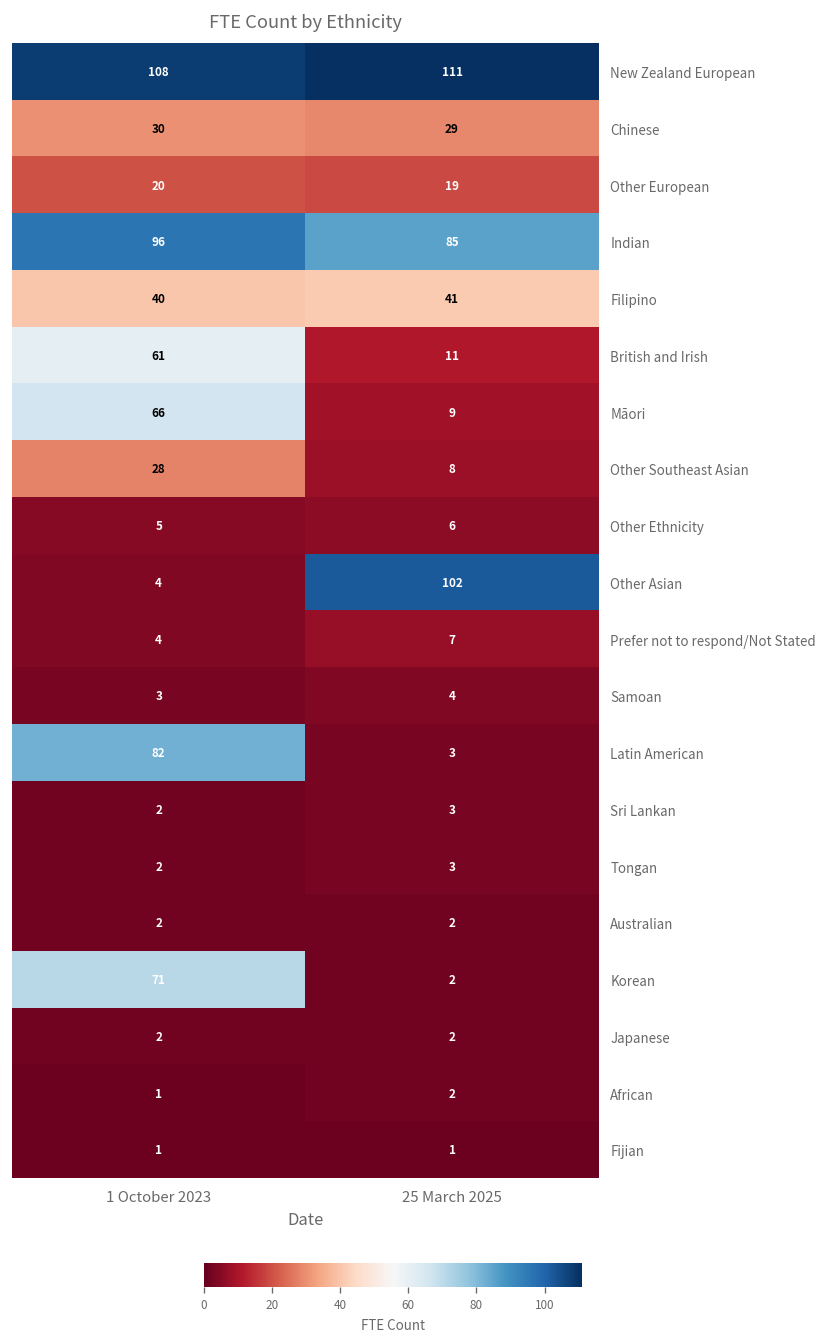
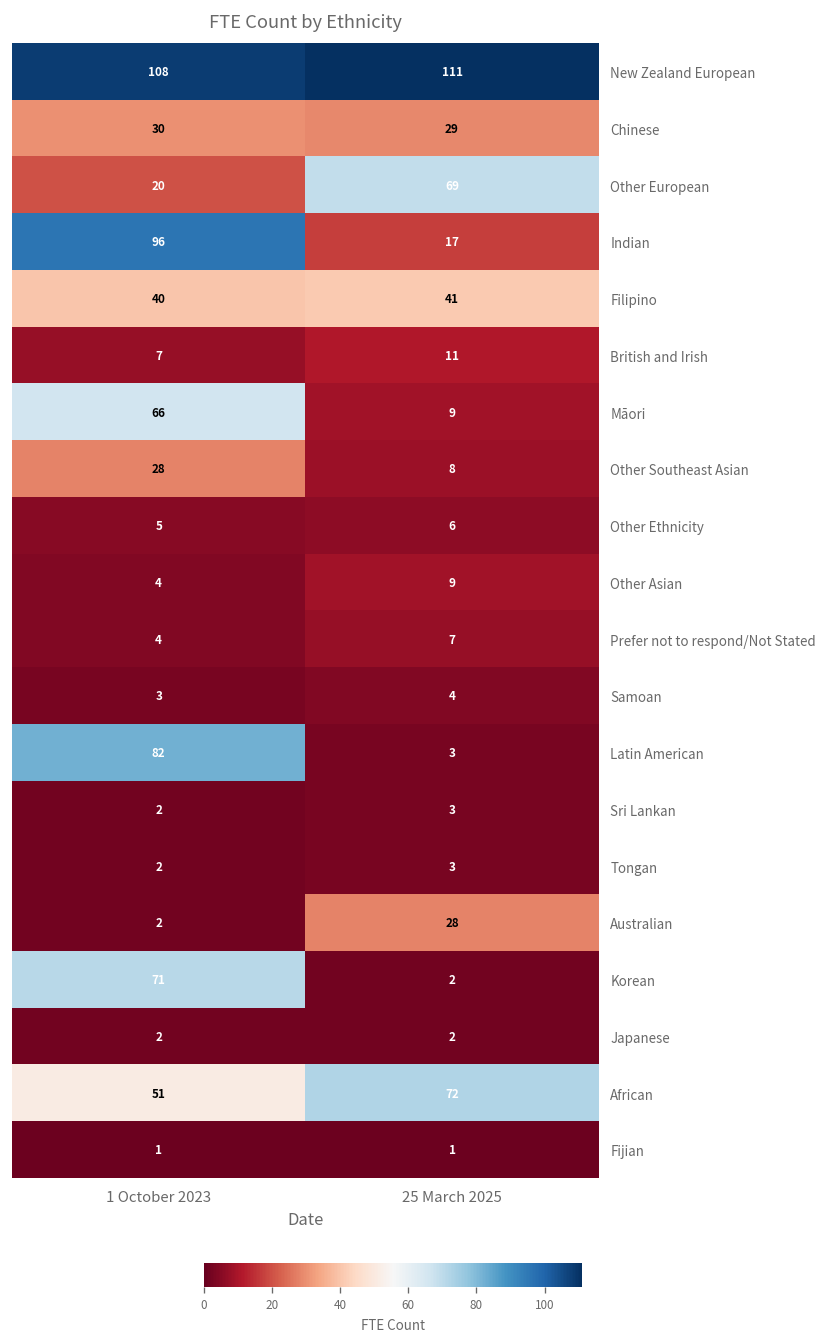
Other European, 25 March 2025: 19 -> 69
Indian, 25 March 2025: 85 -> 17
British and Irish, 1 October 2023: 61 -> 7
Other Asian, 25 March 2025: 102 -> 9
Australian, 25 March 2025: 2 -> 28
African, 1 October 2023: 1 -> 51
African, 25 March 2025: 2 -> 72
